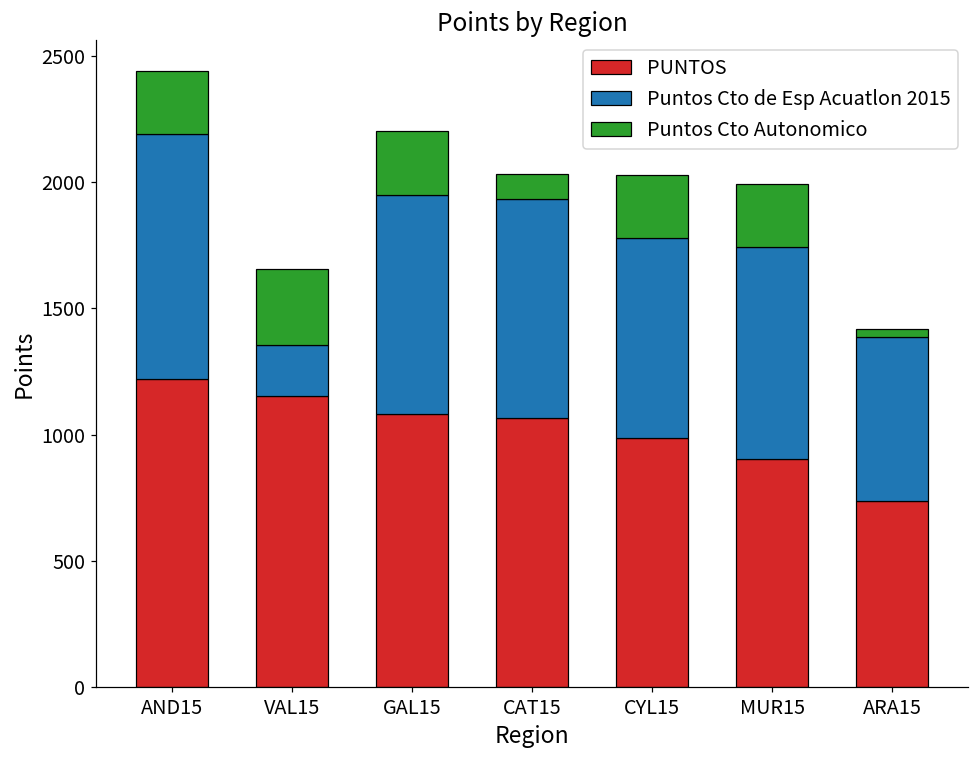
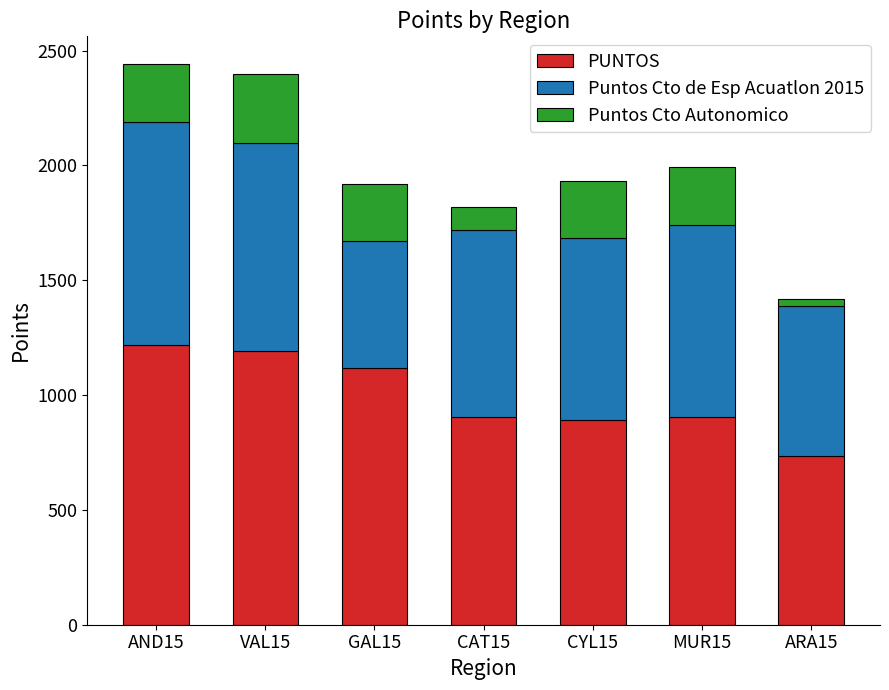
PUNTOS, VAL15: 1150 -> 1190
Puntos Cto de Esp Acuatlon 2015, VAL15: 200 -> 910
PUNTOS, GAL15: 1080 -> 1120
Puntos Cto de Esp Acuatlon 2015, GAL15: 870 -> 550
PUNTOS, CAT15: 1070 -> 900
Puntos Cto de Esp Acuatlon 2015, CAT15: 870 -> 820
PUNTOS, CYL15: 990 -> 890
